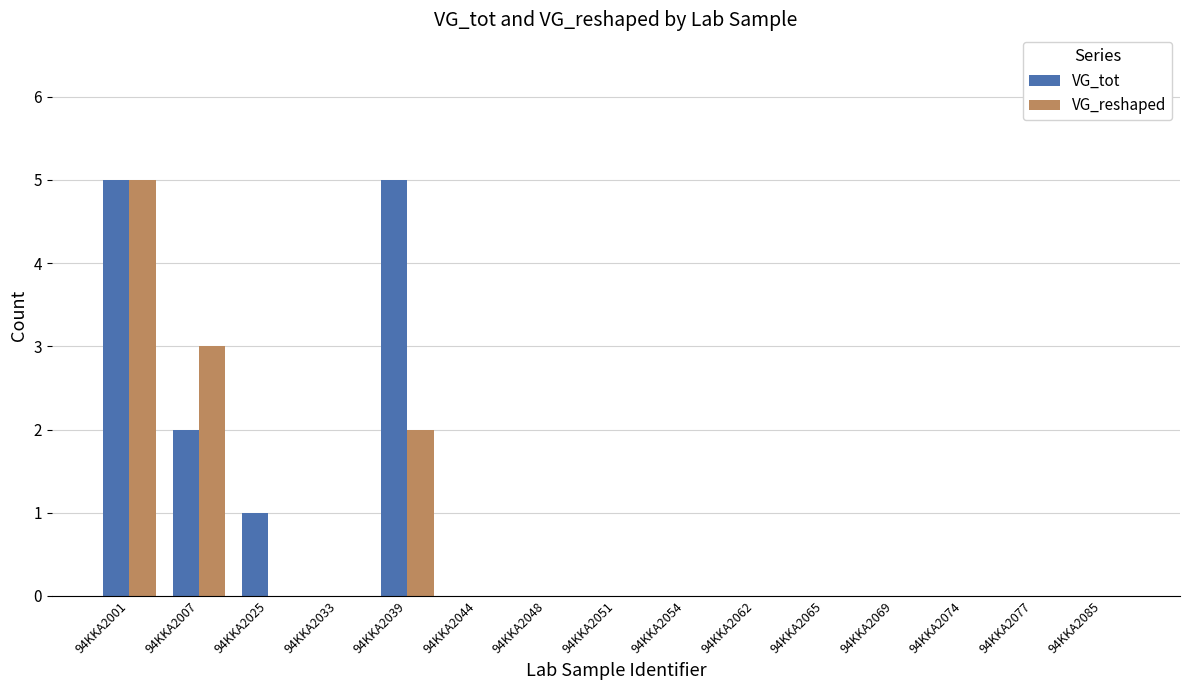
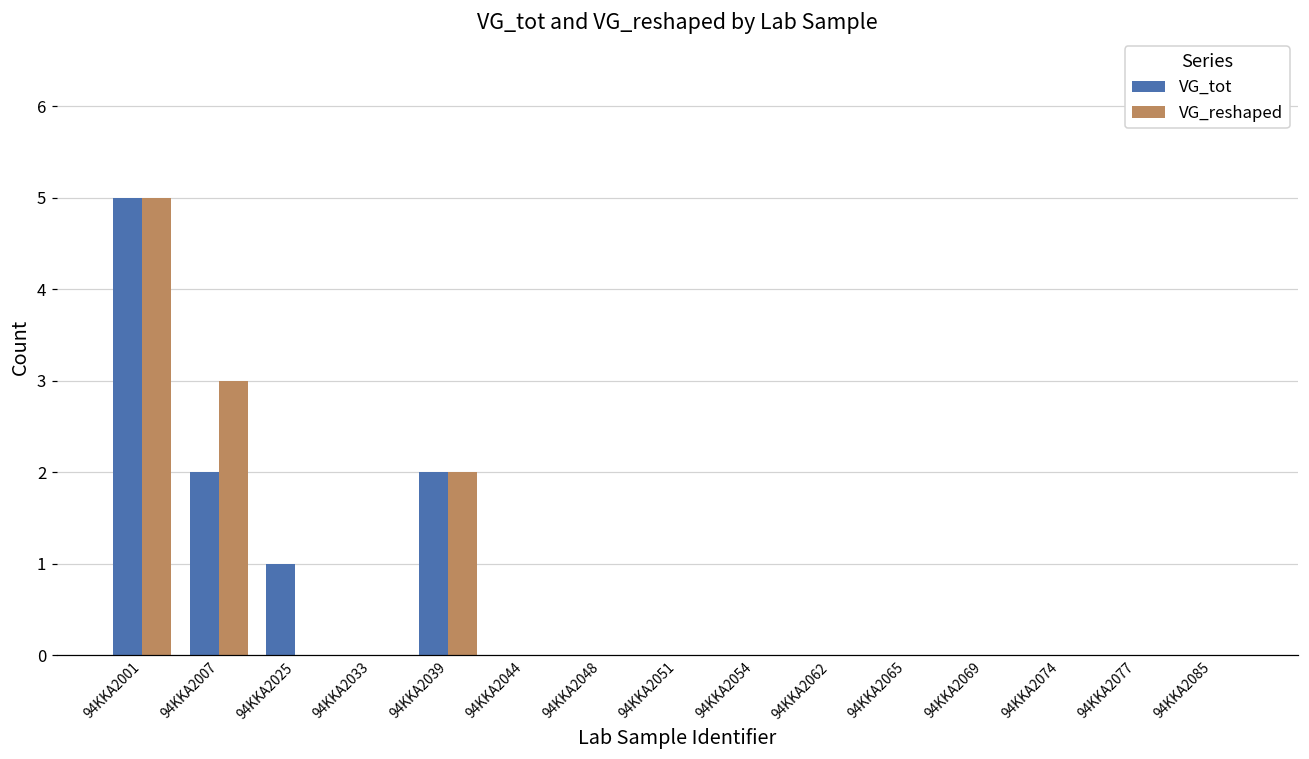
VG_tot, 94KKA2039: 5 -> 2
